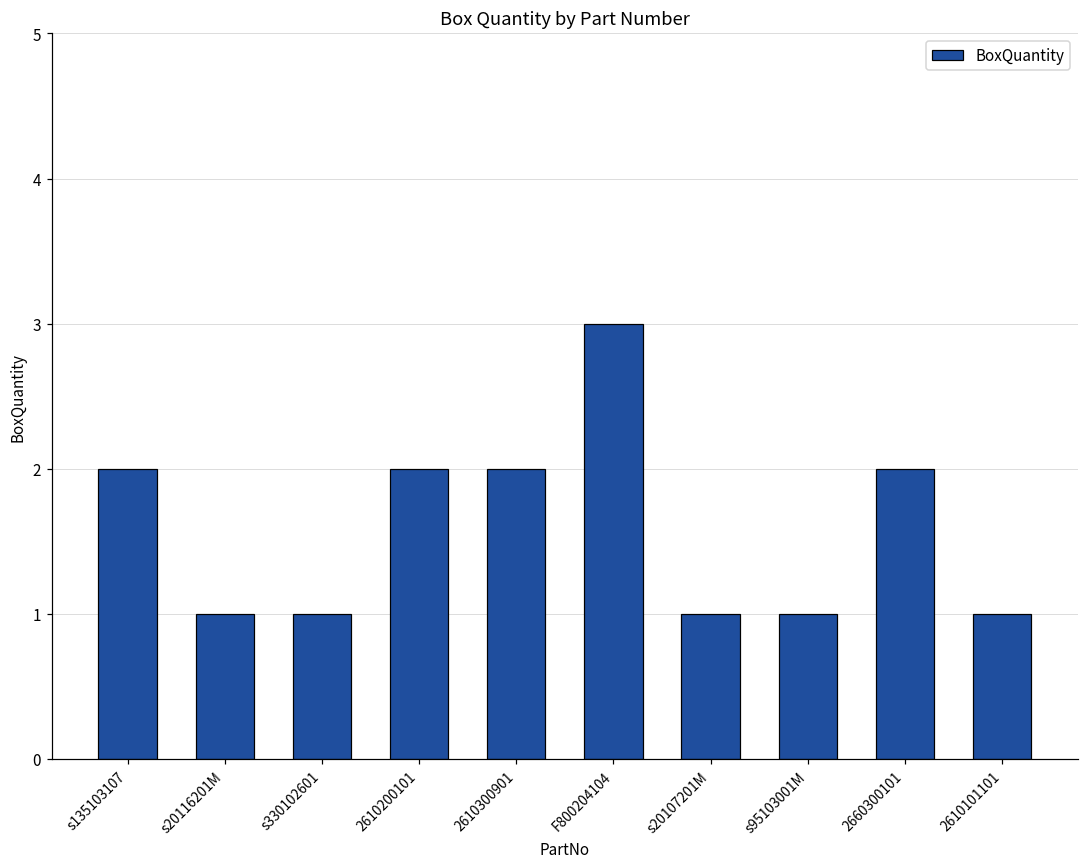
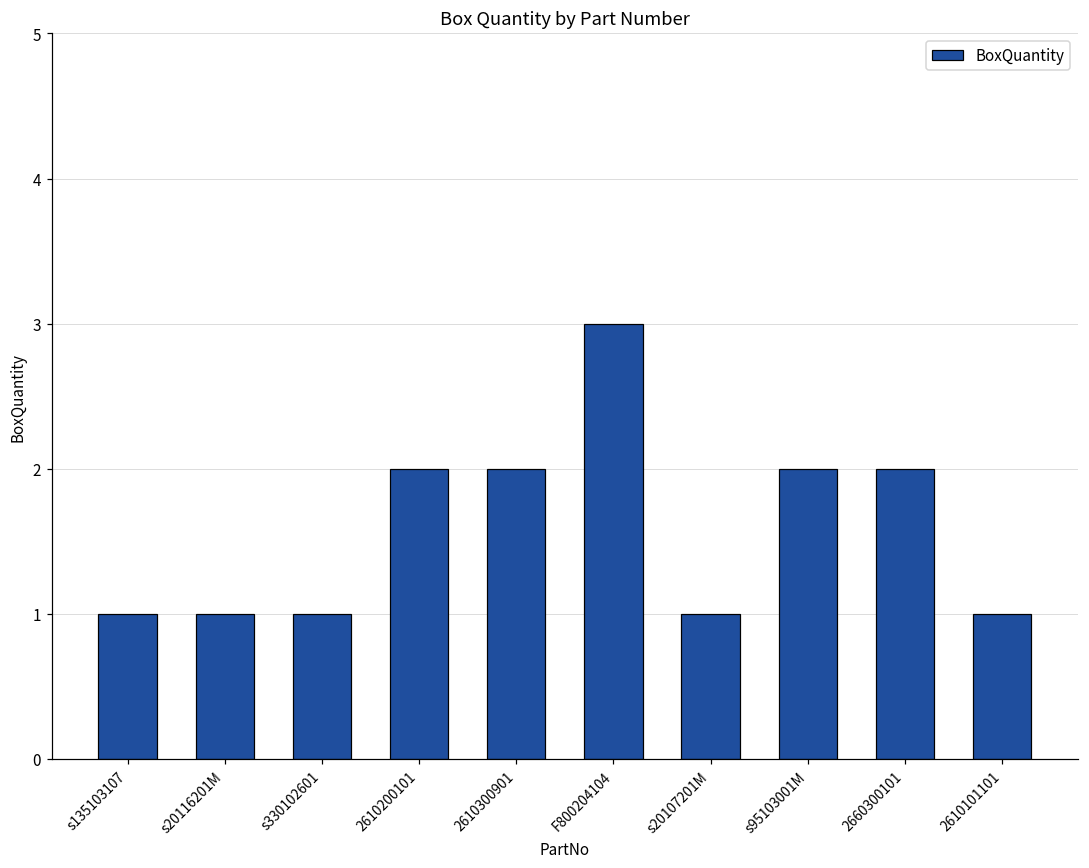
s135103107: 2 -> 1
s95103001M: 1 -> 2
